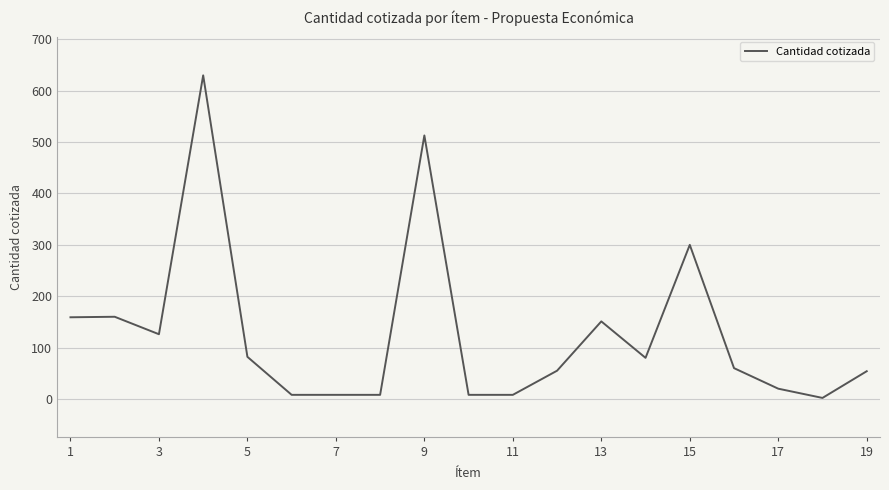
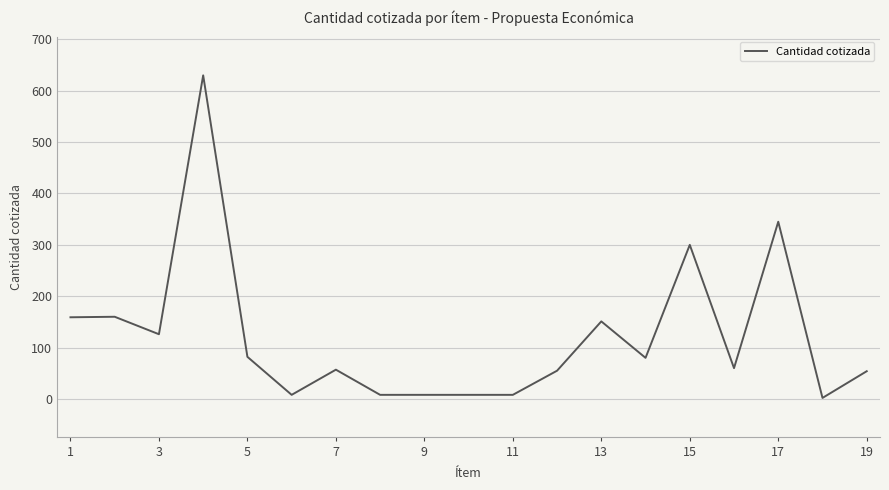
7: 10 -> 60
9: 510 -> 10
17: 20 -> 350
